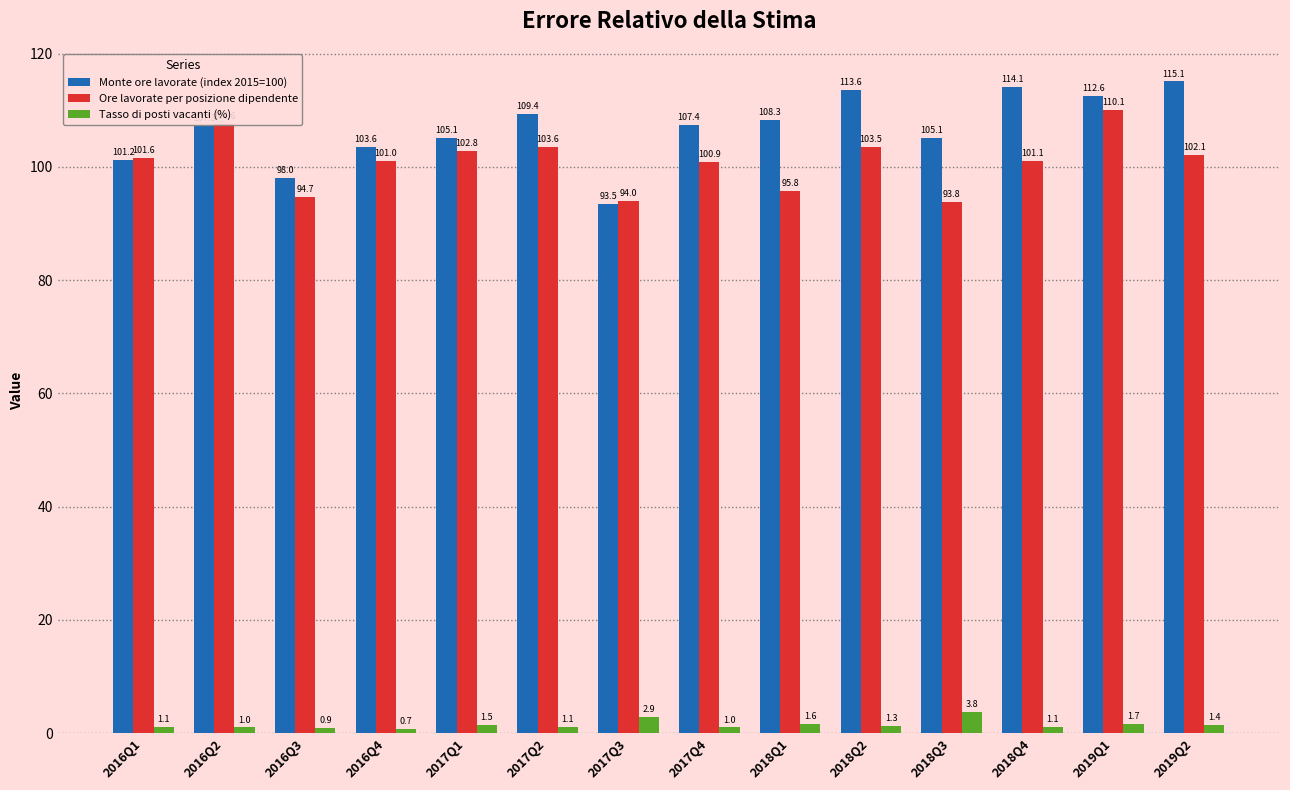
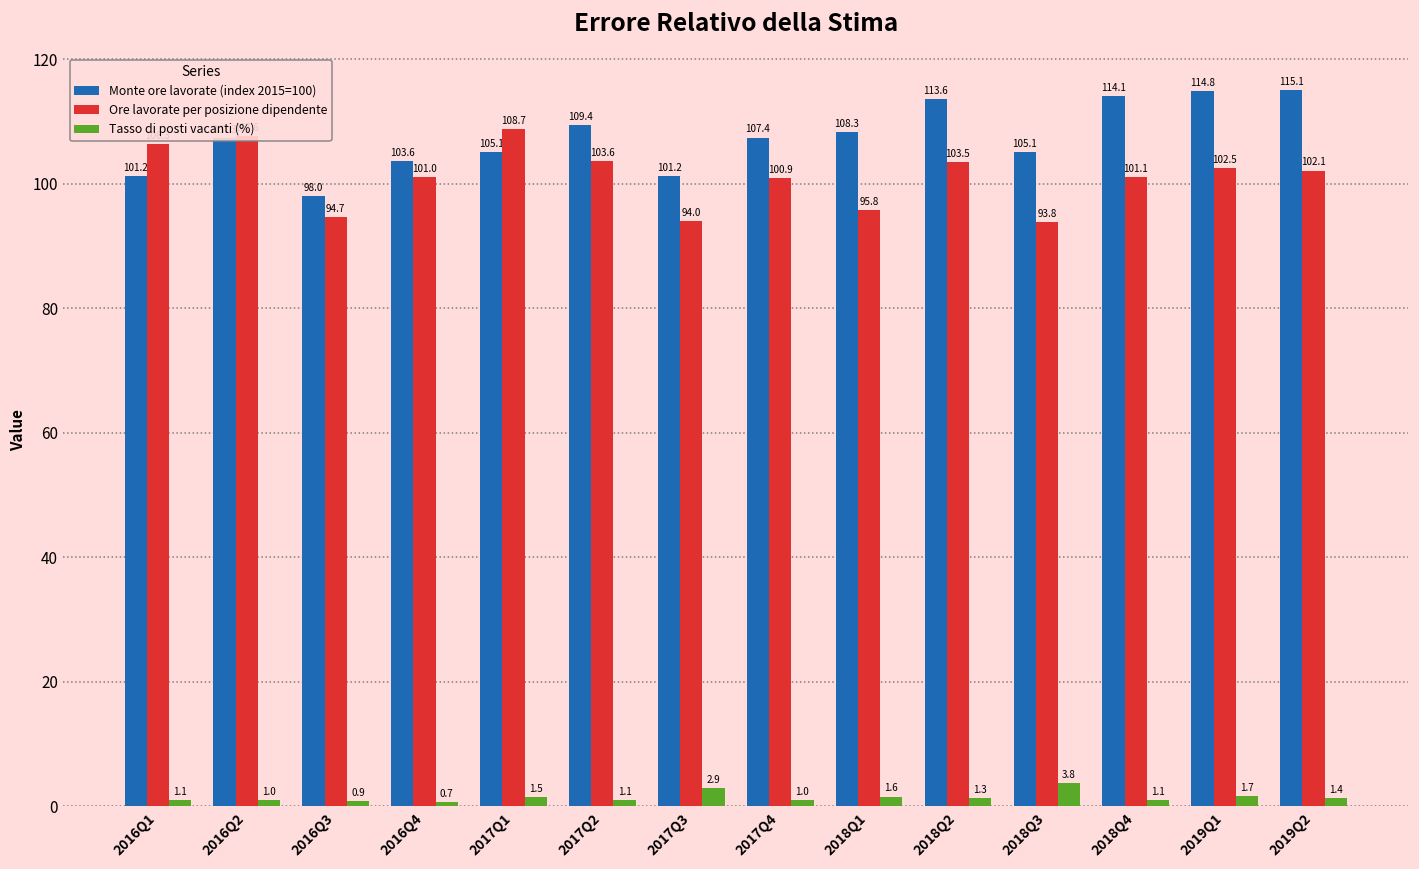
Ore lavorate per posizione dipendente, 2016Q1: 102 -> 106
Ore lavorate per posizione dipendente, 2017Q1: 102.8 -> 108.7
Monte ore lavorate (index 2015=100), 2017Q3: 93.5 -> 101.2
Monte ore lavorate (index 2015=100), 2019Q1: 112.6 -> 114.8
Ore lavorate per posizione dipendente, 2019Q1: 110.1 -> 102.5
